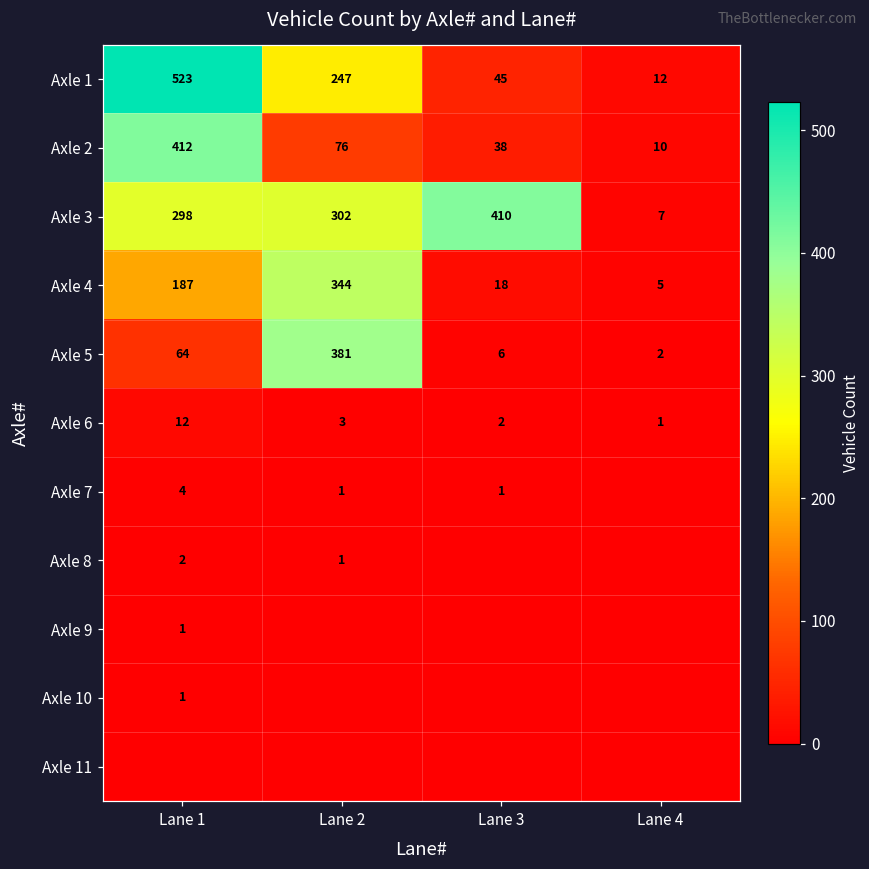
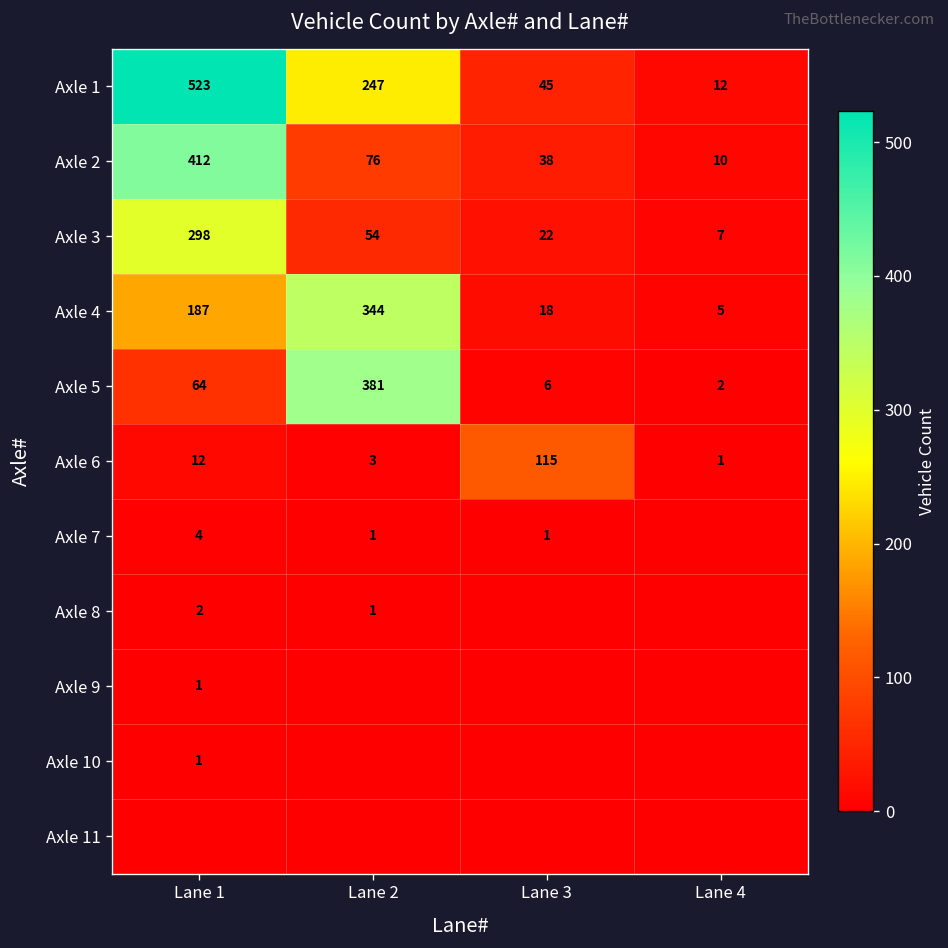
Axle 3, Lane 2: 302 -> 54
Axle 3, Lane 3: 410 -> 22
Axle 6, Lane 3: 2 -> 115
